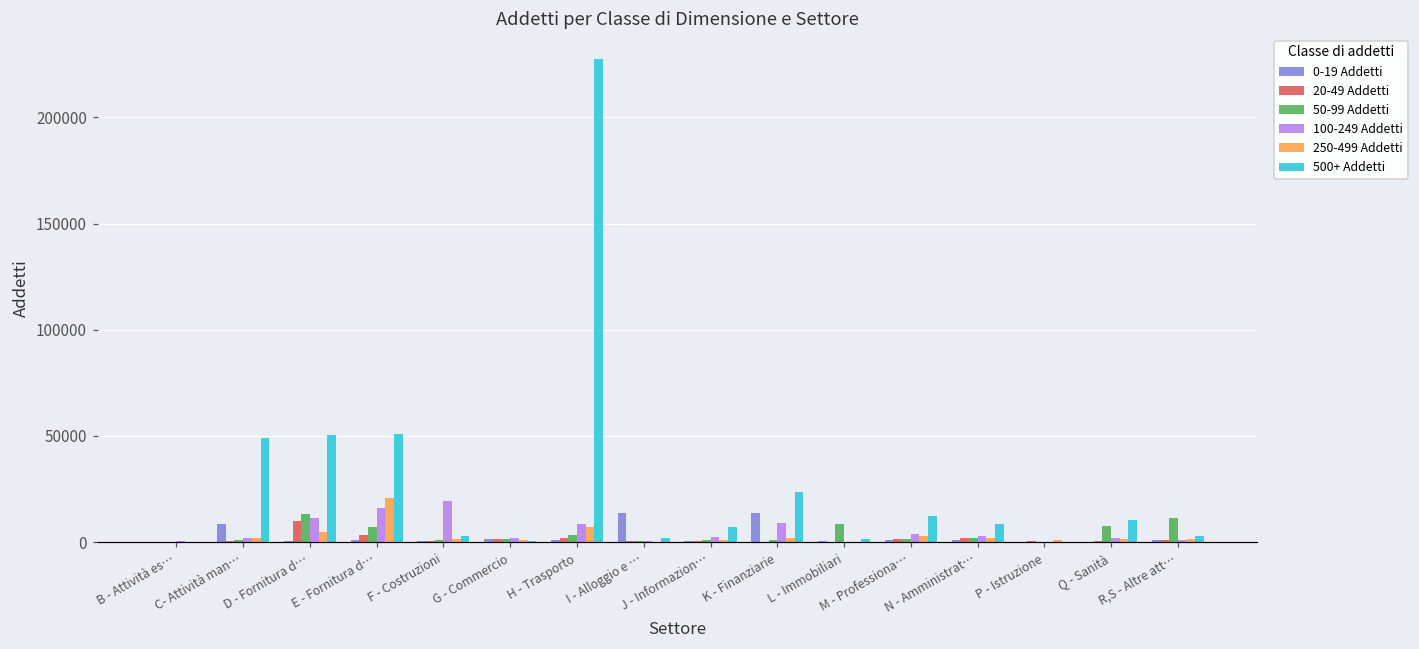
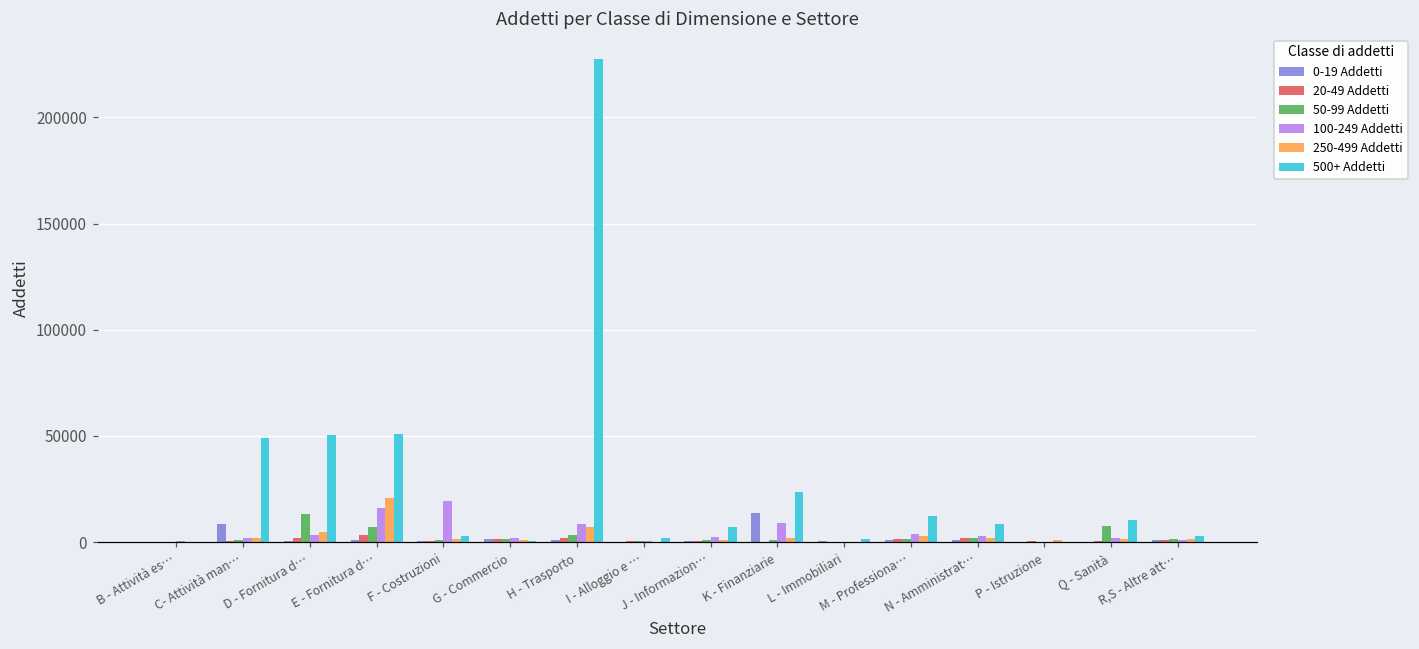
20-49 Addetti, D - Fornitura d…: 10000 -> 2000
100-249 Addetti, D - Fornitura d…: 11000 -> 3000
0-19 Addetti, I - Alloggio e …: 14000 -> 0
50-99 Addetti, L - Immobiliari: 8000 -> 0
50-99 Addetti, R,S - Altre att…: 11000 -> 1000
